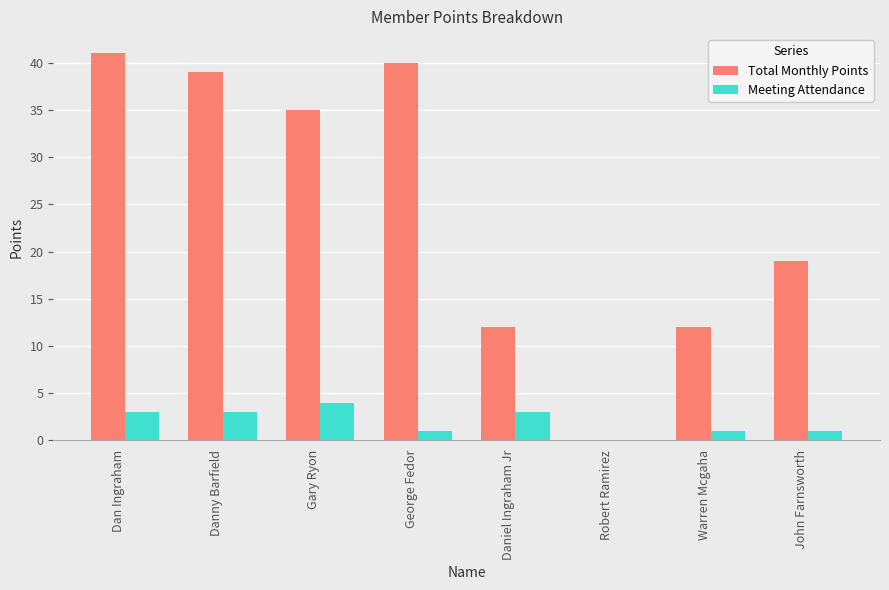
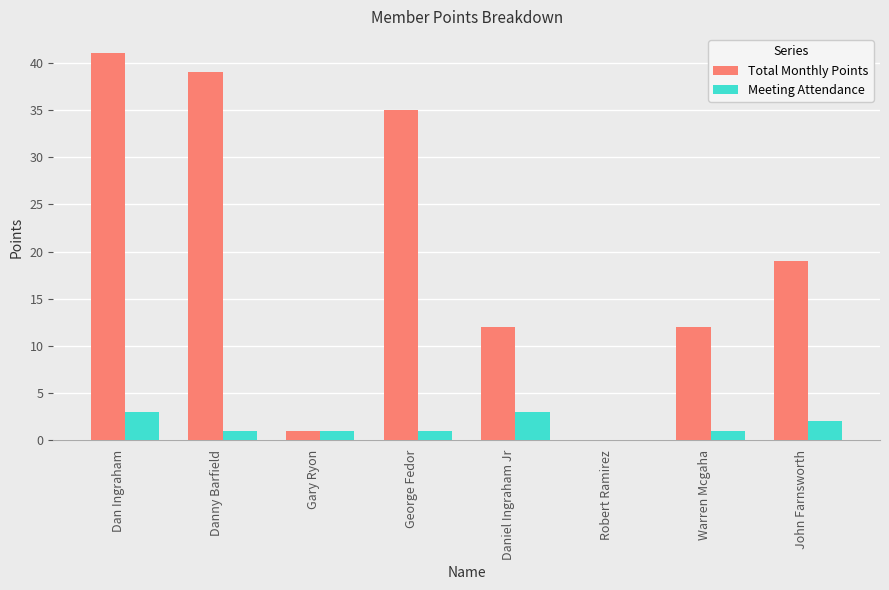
Meeting Attendance, Danny Barfield: 3 -> 1
Total Monthly Points, Gary Ryon: 35 -> 1
Meeting Attendance, Gary Ryon: 4 -> 1
Total Monthly Points, George Fedor: 40 -> 35
Meeting Attendance, John Farnsworth: 1 -> 2
